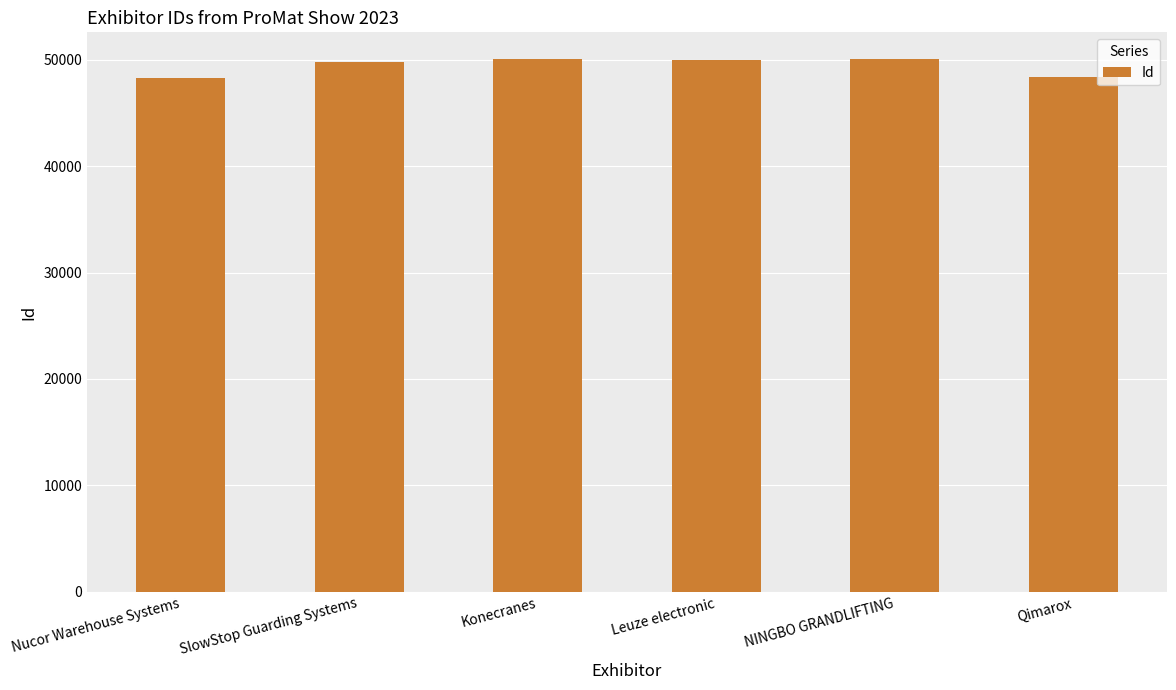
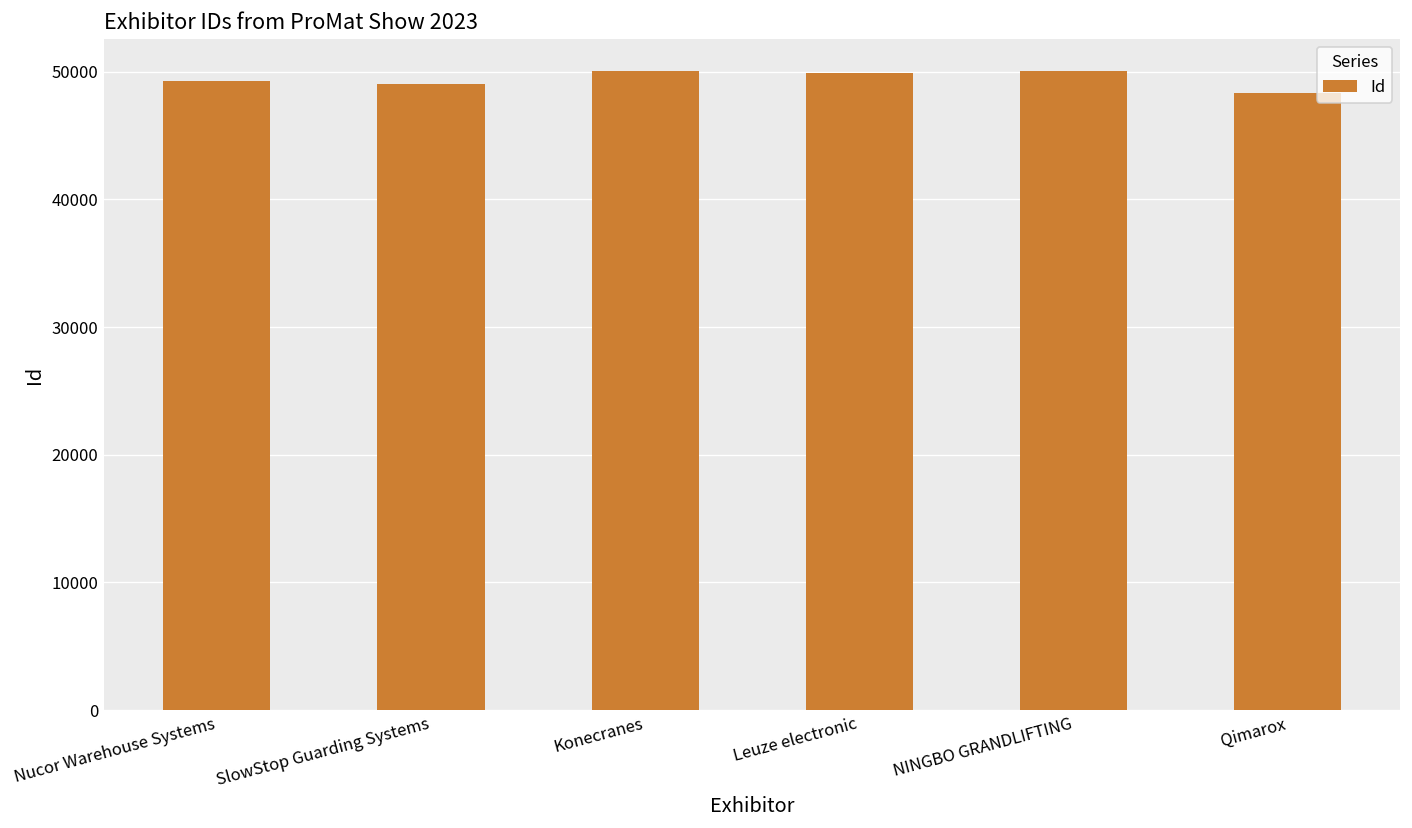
Nucor Warehouse Systems: 48300 -> 49300
SlowStop Guarding Systems: 49800 -> 49100
